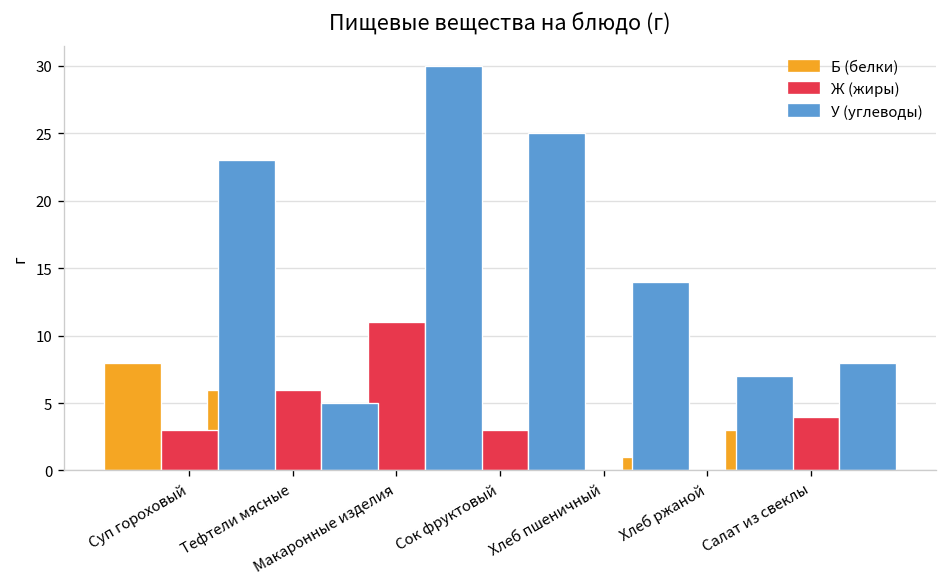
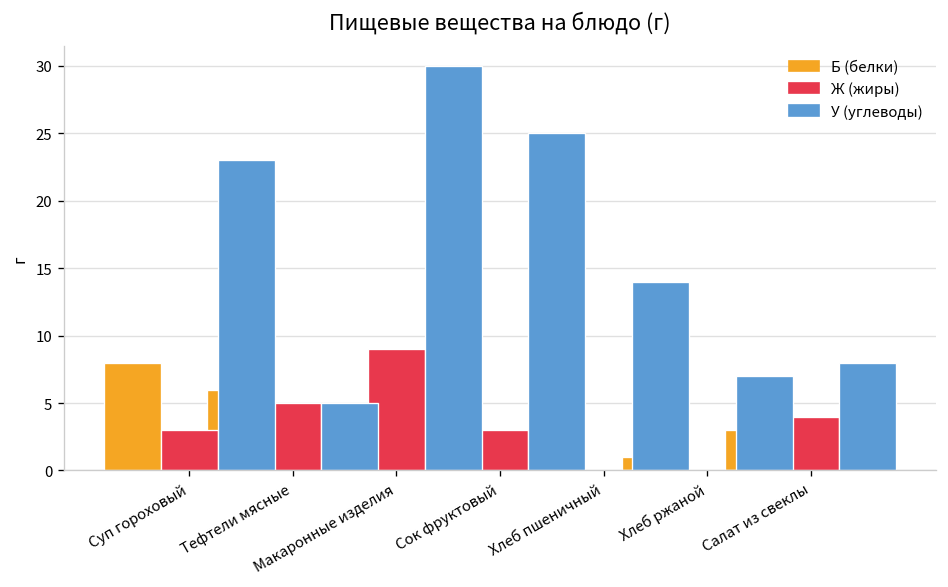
Ж (жиры), Тефтели мясные: 6 -> 5
Ж (жиры), Макаронные изделия: 11 -> 9
